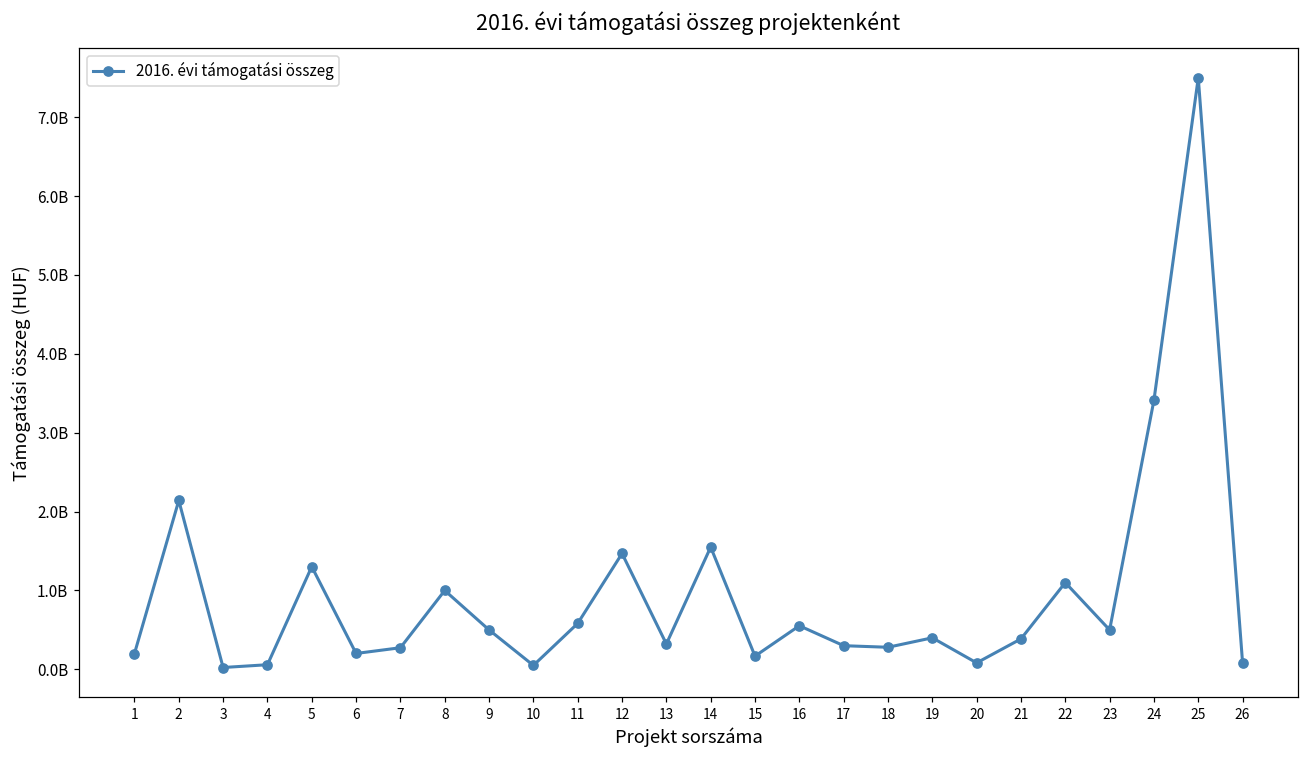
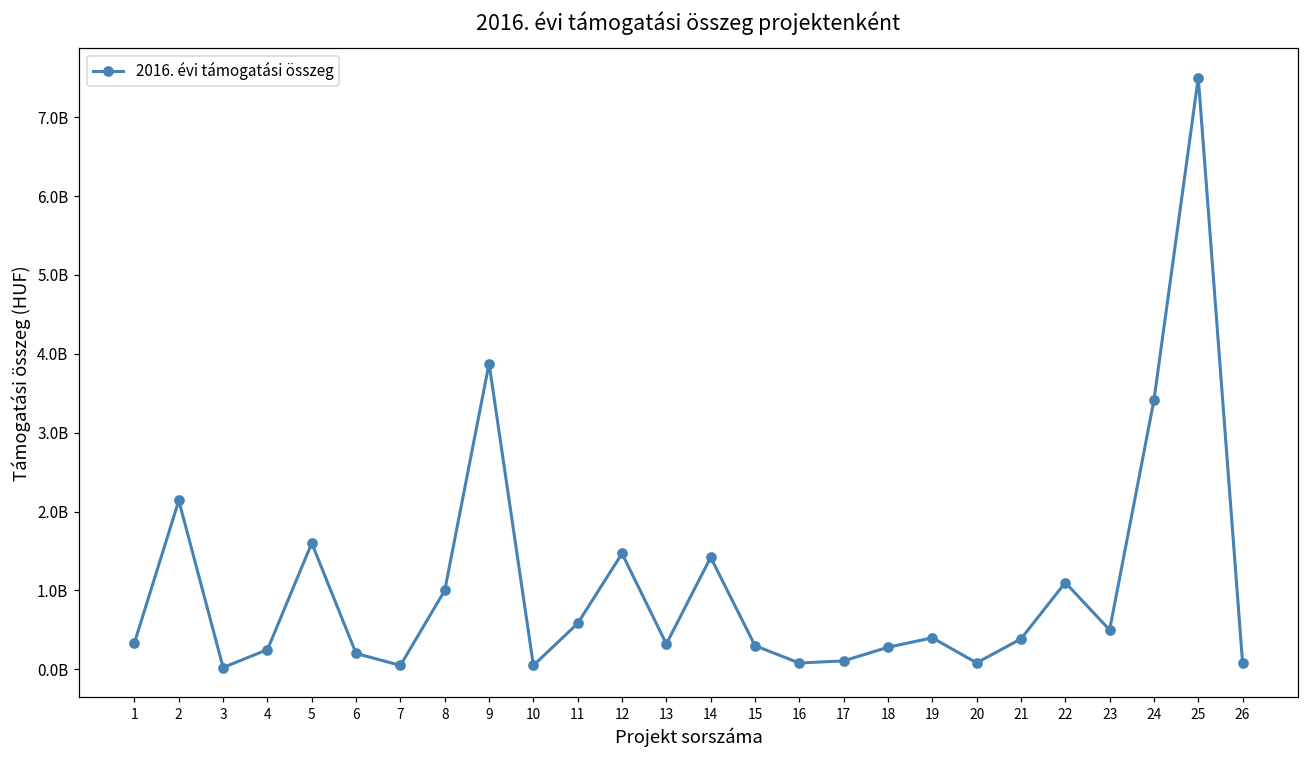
1: 200000000 -> 300000000
4: 100000000 -> 300000000
5: 1300000000 -> 1600000000
7: 300000000 -> 100000000
9: 500000000 -> 3900000000
14: 1500000000 -> 1400000000
15: 200000000 -> 300000000
16: 600000000 -> 100000000
17: 300000000 -> 100000000
